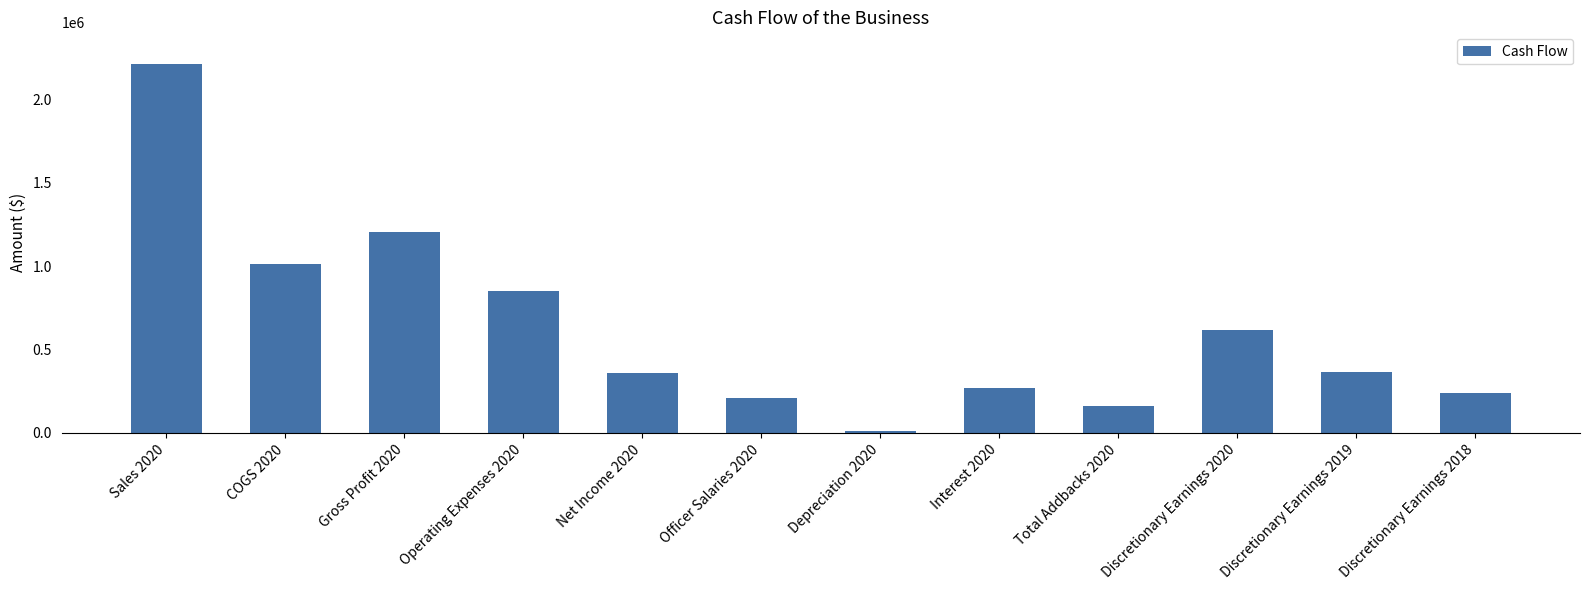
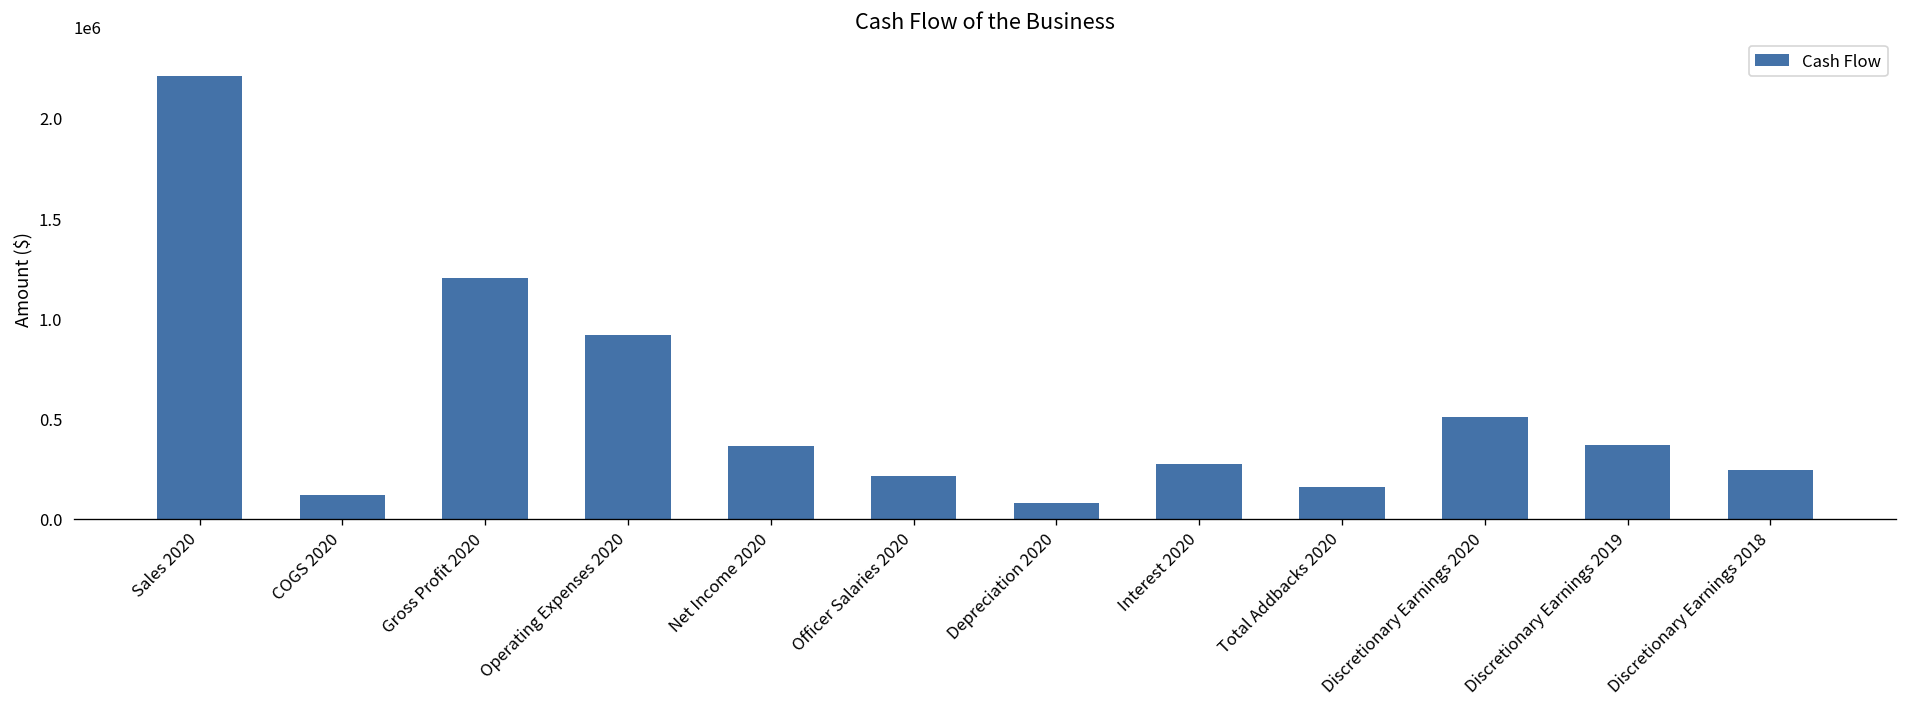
COGS 2020: 1010000 -> 120000
Operating Expenses 2020: 850000 -> 920000
Depreciation 2020: 10000 -> 80000
Discretionary Earnings 2020: 610000 -> 510000
